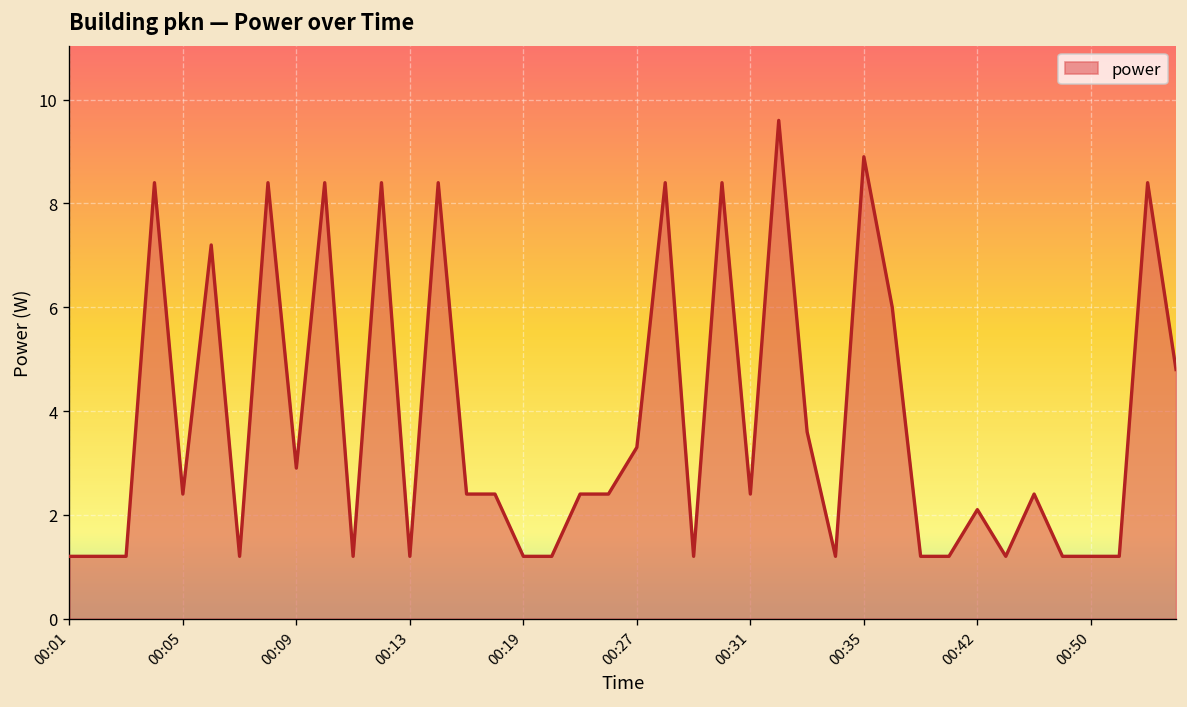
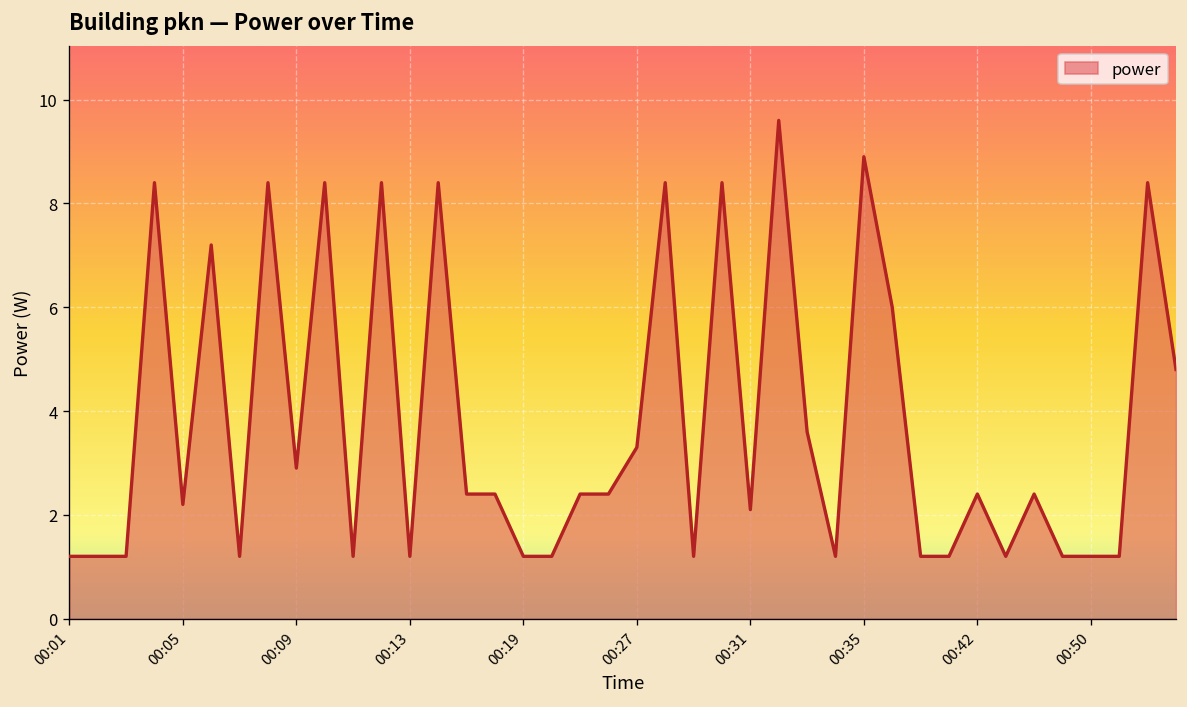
00:05: 2.4 -> 2.2
00:31: 2.4 -> 2.1
00:42: 2.1 -> 2.4
